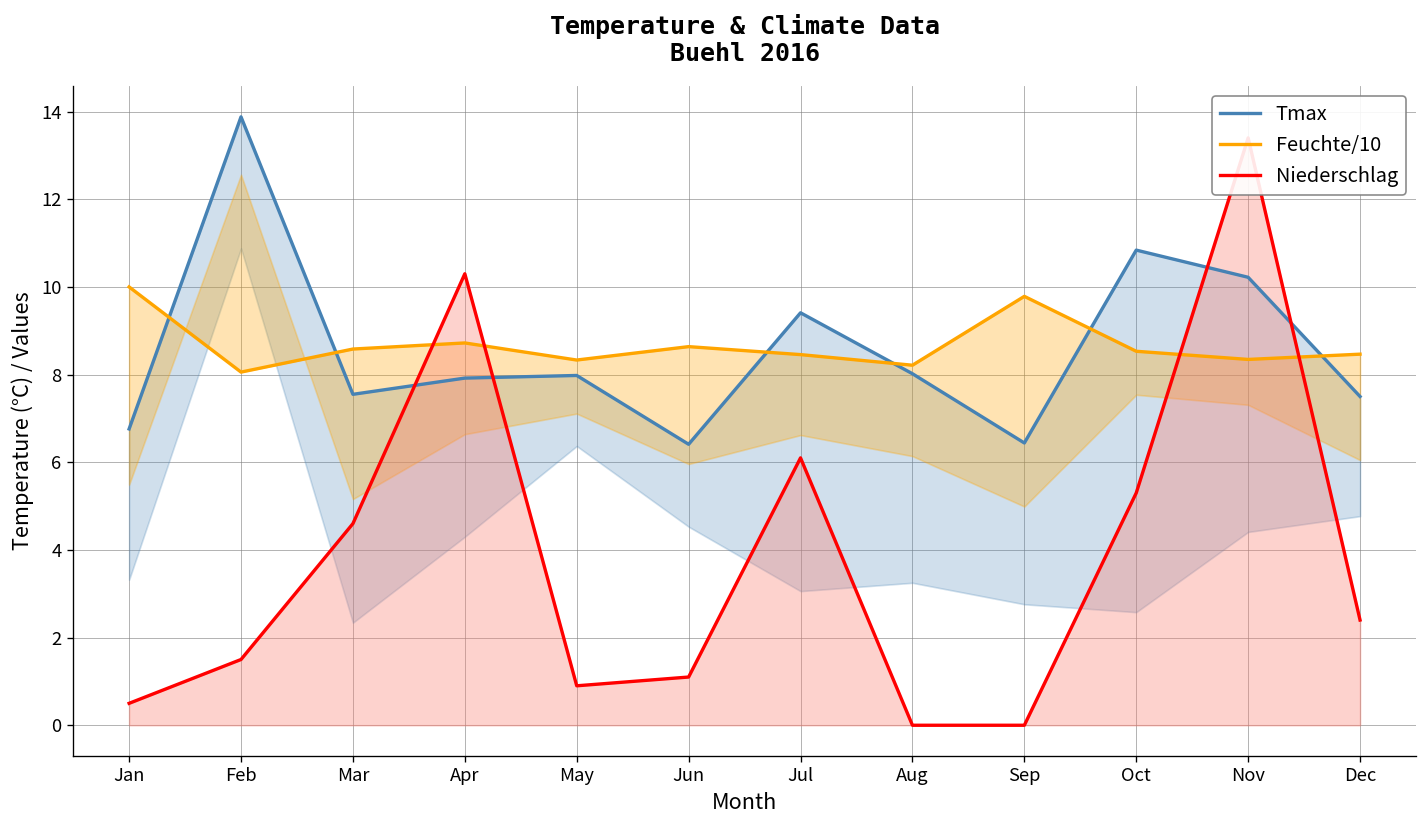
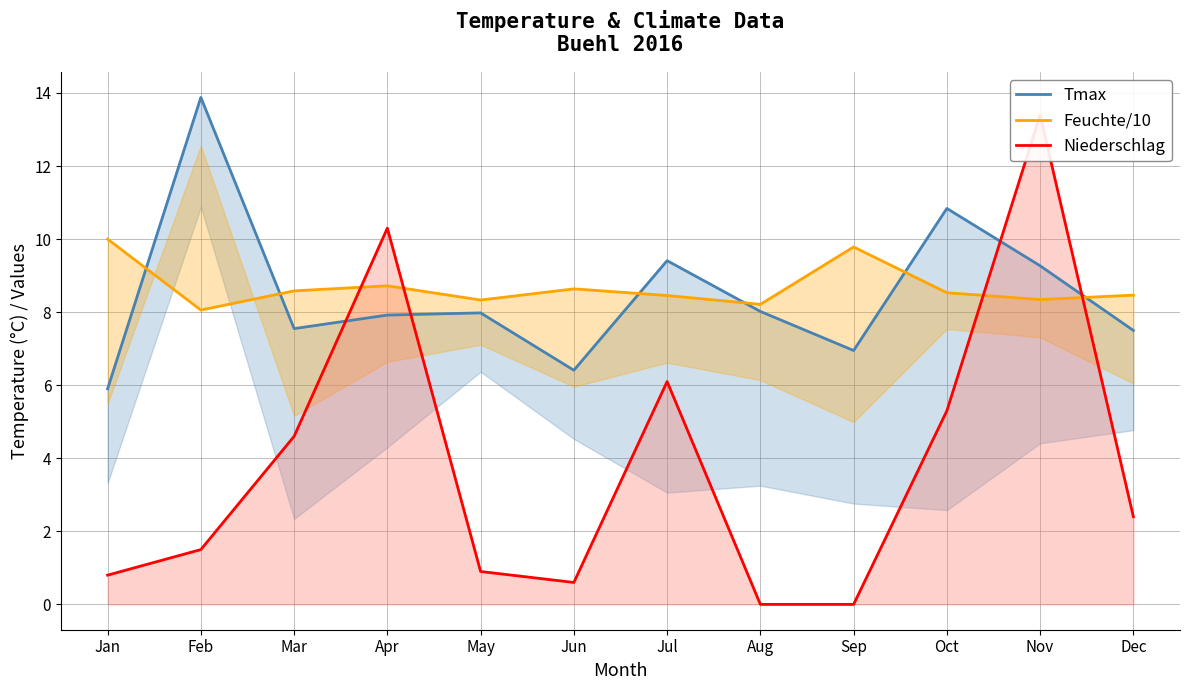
Tmax, Jan: 6.8 -> 5.9
Niederschlag, Jan: 0.5 -> 0.8
Niederschlag, Jun: 1.1 -> 0.6
Tmax, Sep: 6.4 -> 7.0
Tmax, Nov: 10.2 -> 9.3
